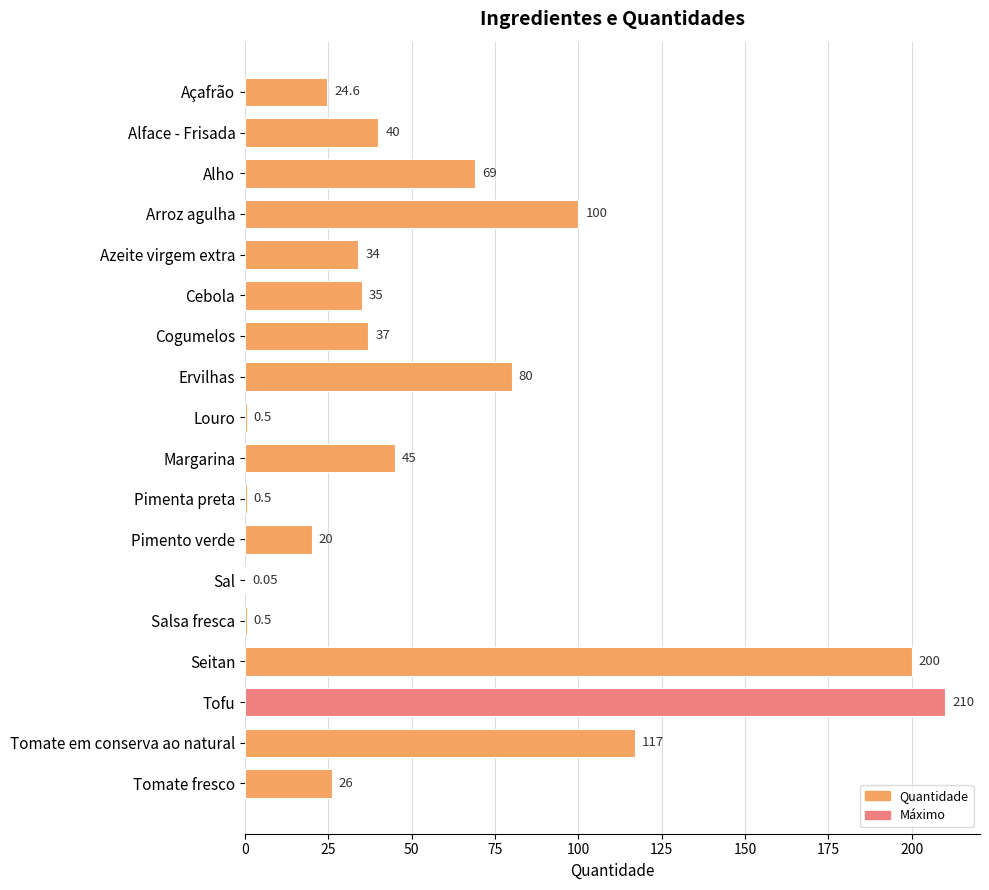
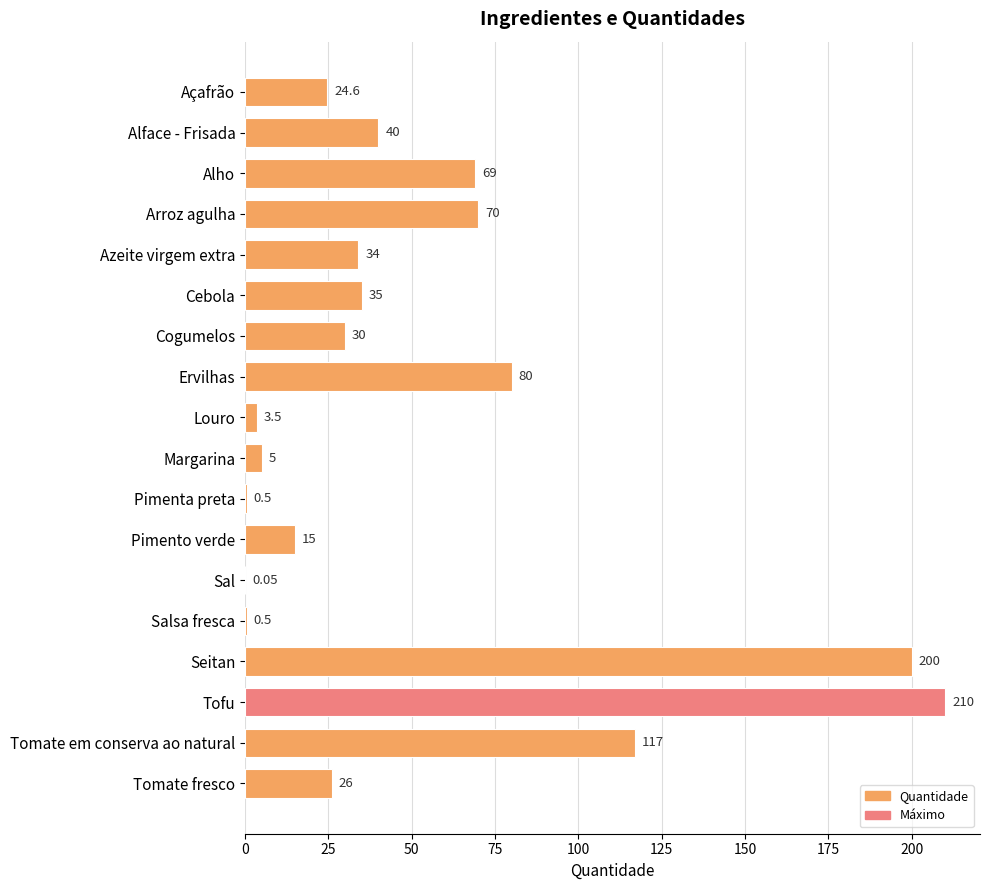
Arroz agulha: 100 -> 70
Cogumelos: 37 -> 30
Louro: 0.5 -> 3.5
Margarina: 45 -> 5
Pimento verde: 20 -> 15
